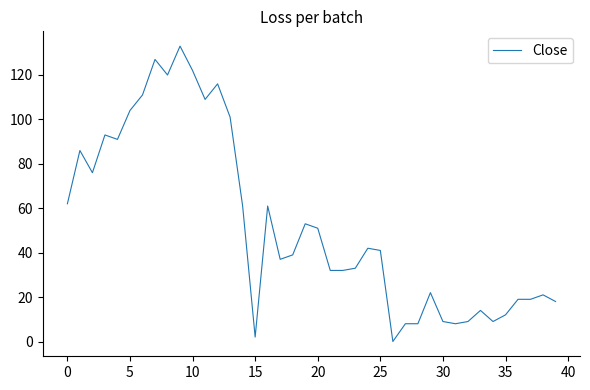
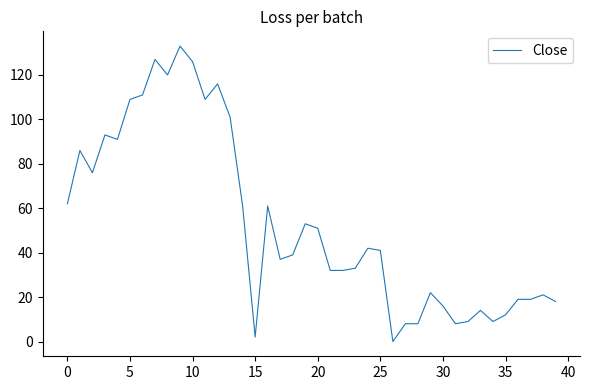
5: 104 -> 109
10: 122 -> 126
30: 9 -> 16
